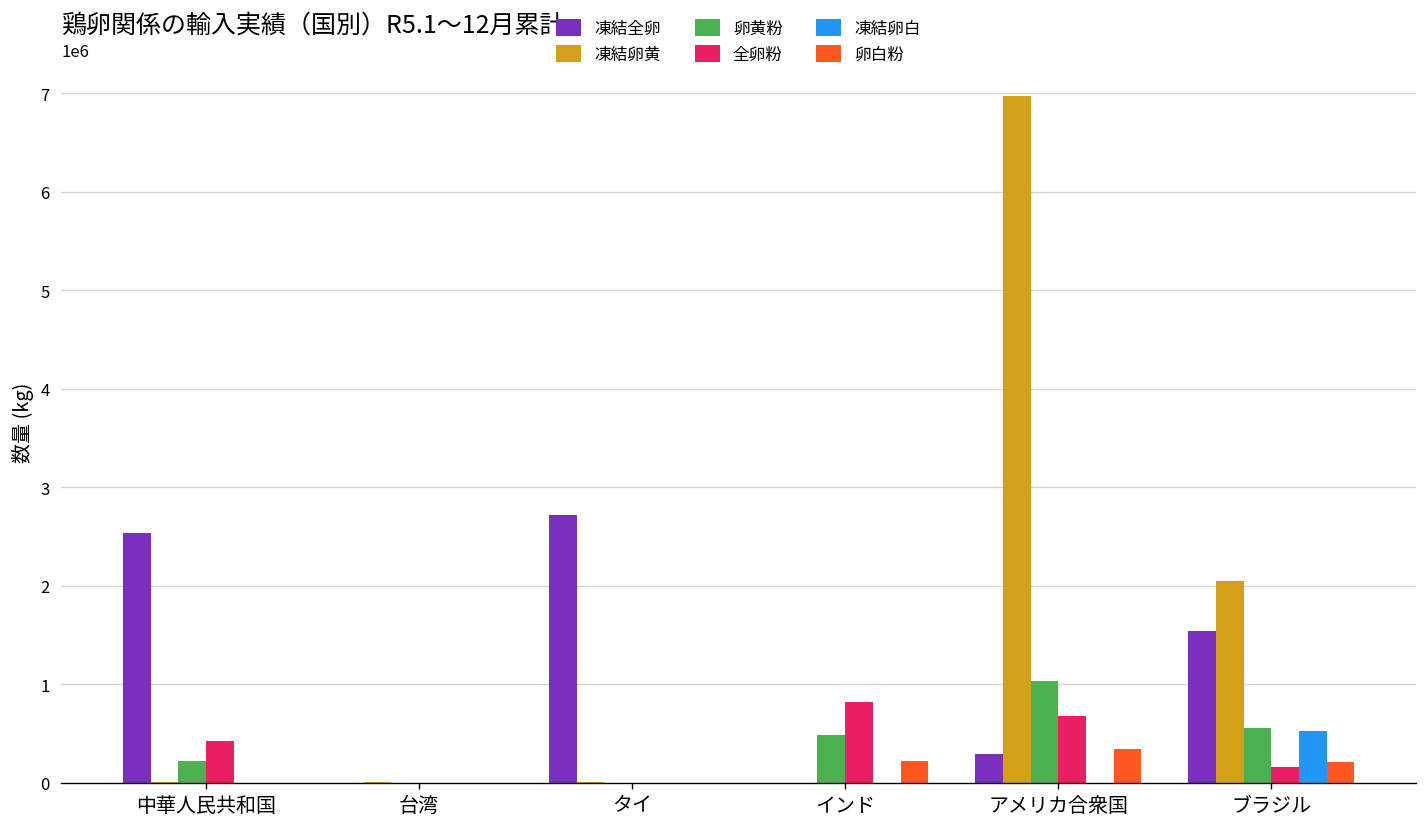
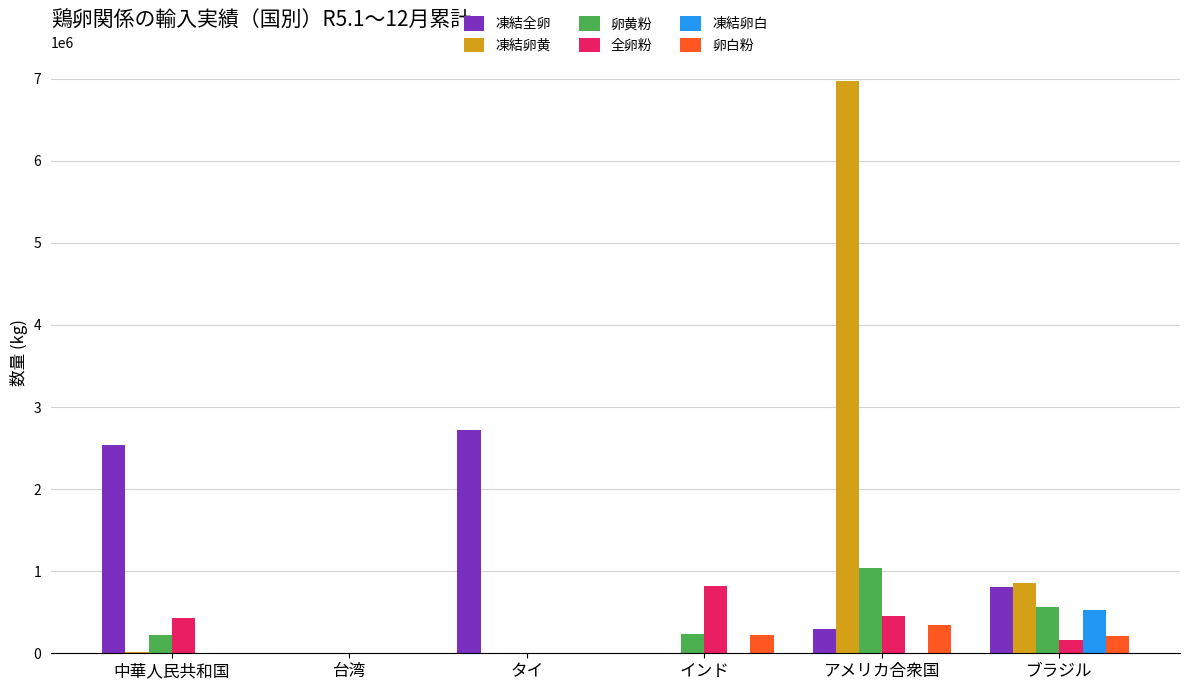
卵黄粉, インド: 500000 -> 200000
全卵粉, アメリカ合衆国: 700000 -> 500000
凍結全卵, ブラジル: 1500000 -> 800000
凍結卵黄, ブラジル: 2000000 -> 900000
